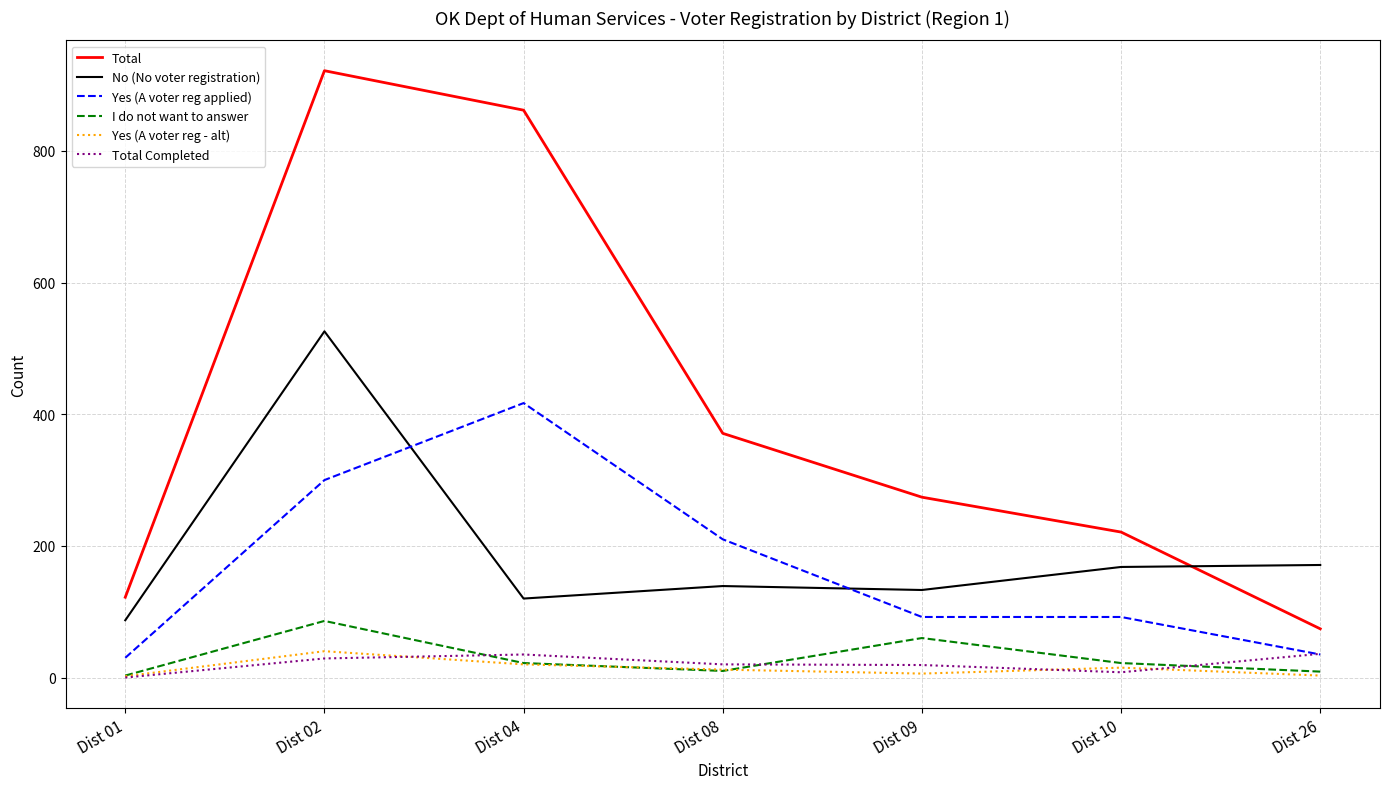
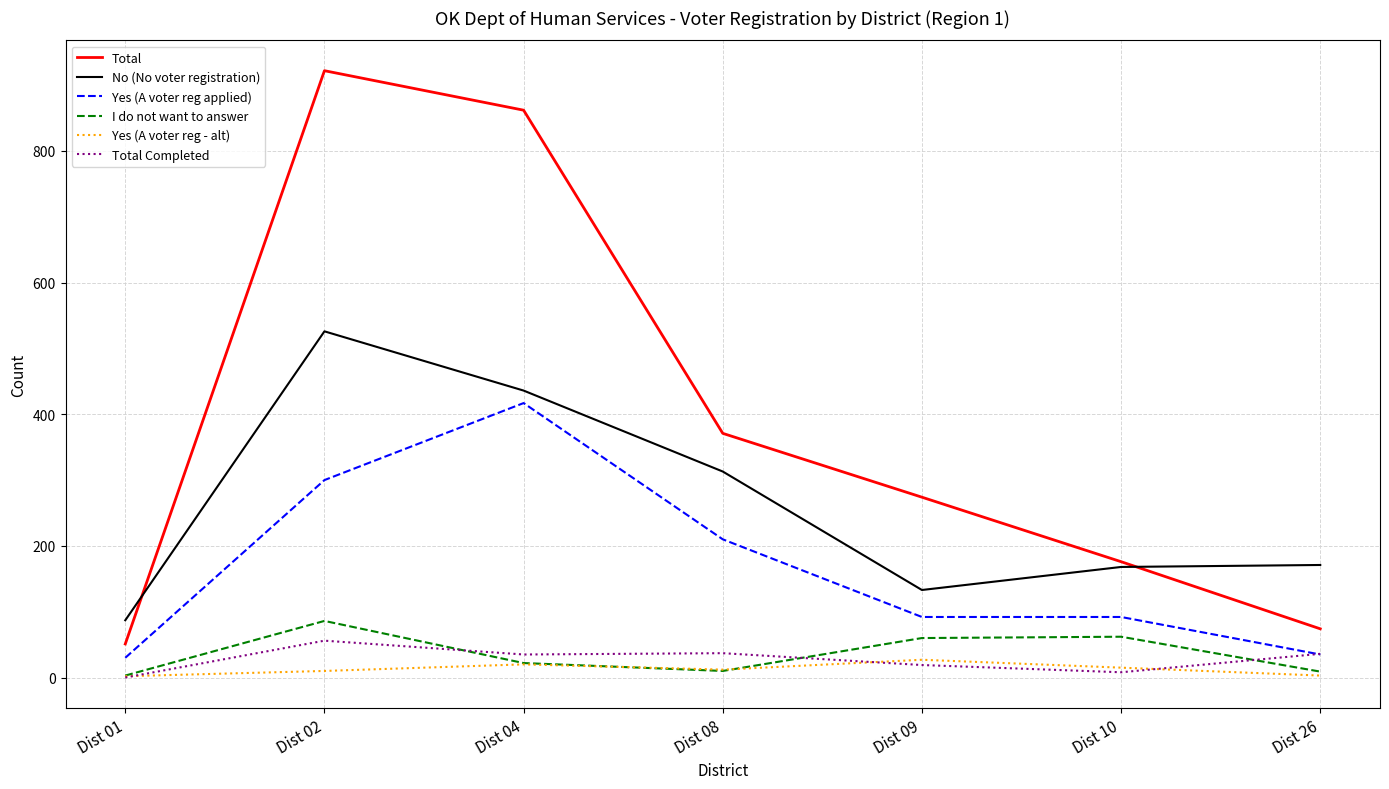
Total, Dist 01: 120 -> 50
Yes (A voter reg - alt), Dist 02: 40 -> 10
Total Completed, Dist 02: 30 -> 60
No (No voter registration), Dist 04: 120 -> 440
No (No voter registration), Dist 08: 140 -> 310
Total Completed, Dist 08: 20 -> 40
Yes (A voter reg - alt), Dist 09: 10 -> 30
Total, Dist 10: 220 -> 180
I do not want to answer, Dist 10: 20 -> 60
